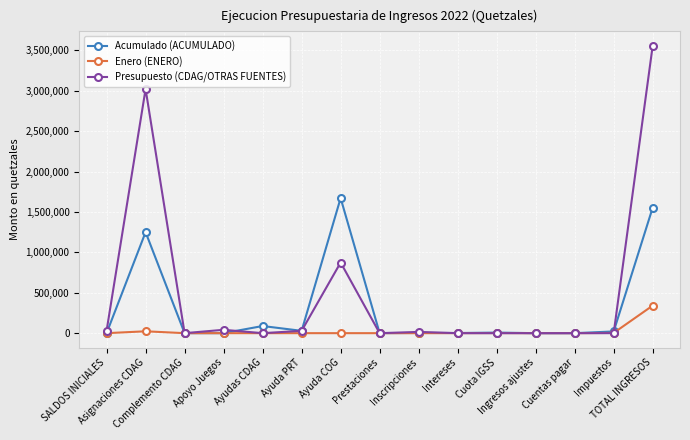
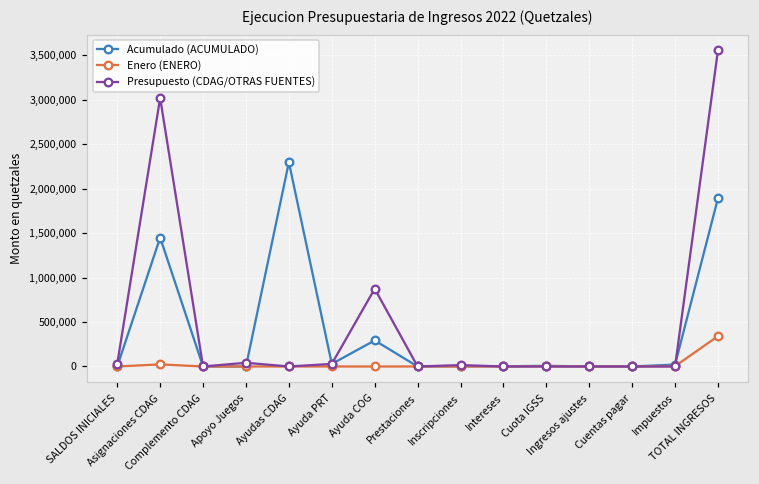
Acumulado (ACUMULADO), Asignaciones CDAG: 1,300,000 -> 1,500,000
Acumulado (ACUMULADO), Ayudas CDAG: 100,000 -> 2,300,000
Acumulado (ACUMULADO), Ayuda COG: 1,700,000 -> 300,000
Acumulado (ACUMULADO), TOTAL INGRESOS: 1,600,000 -> 1,900,000
